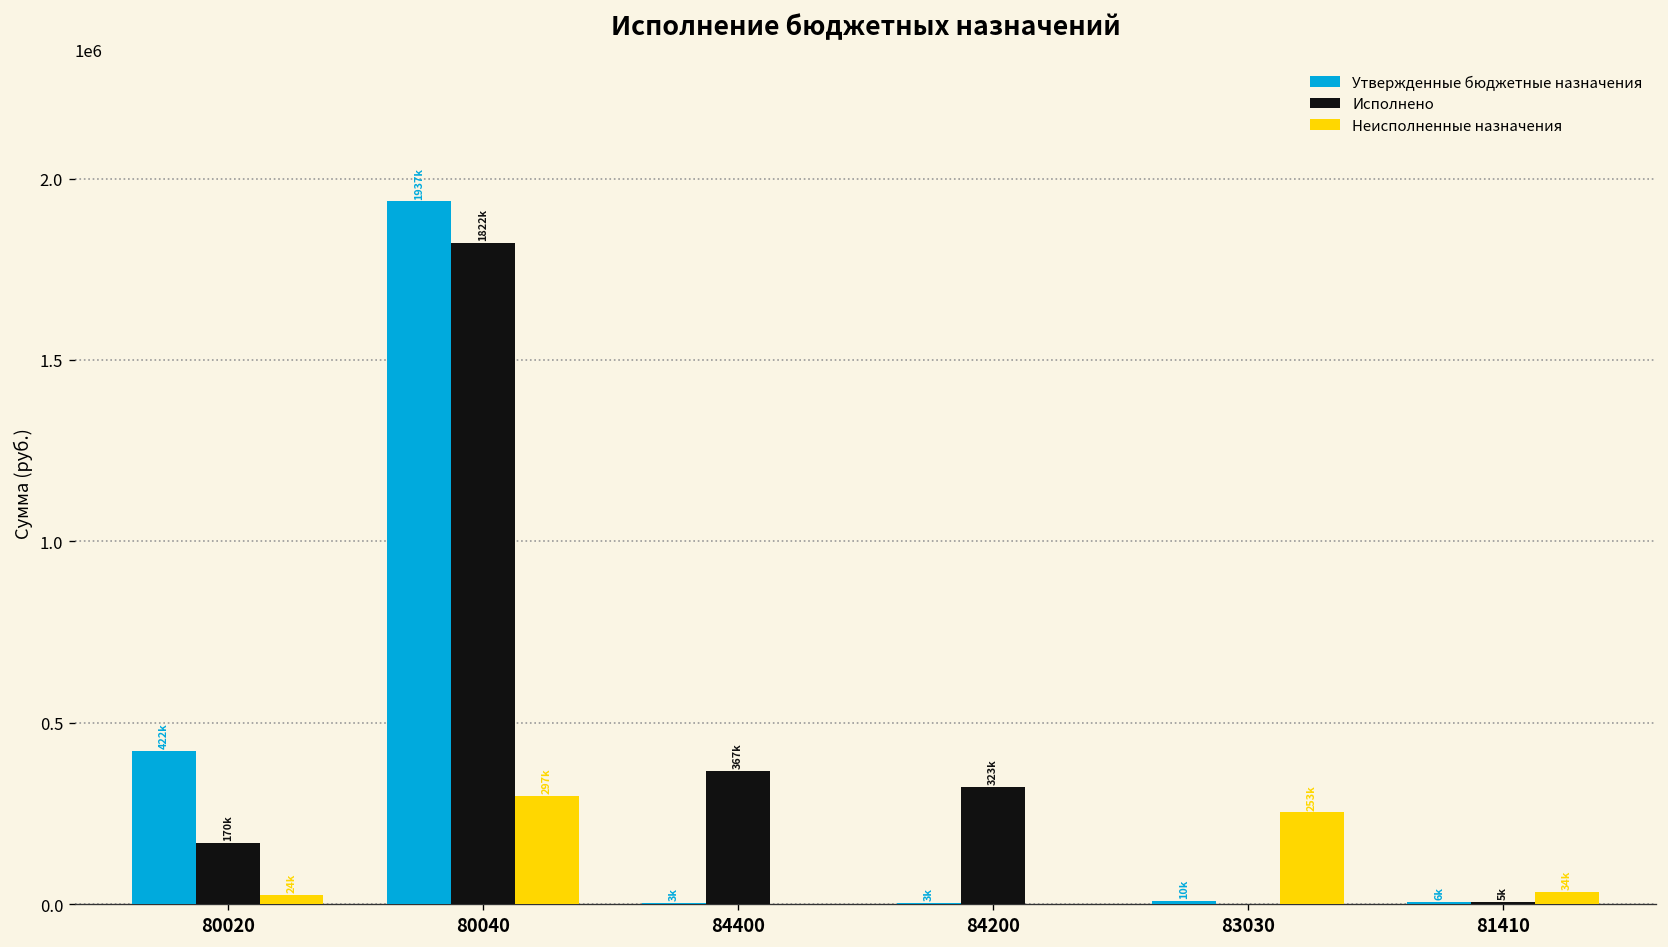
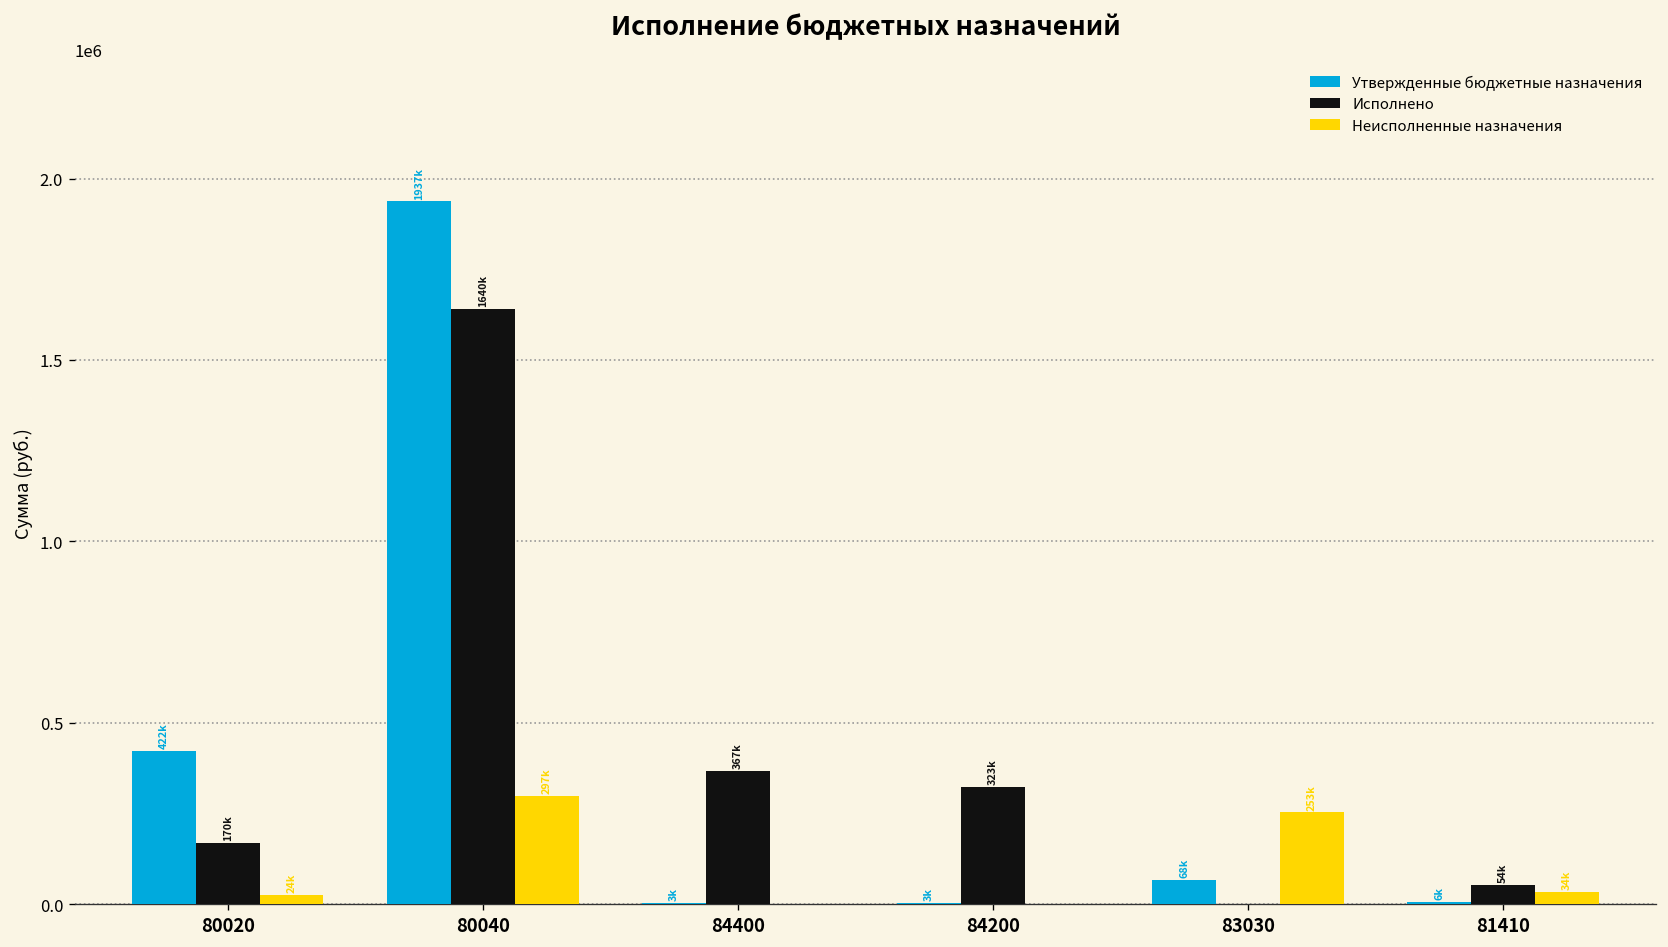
Исполнено, 80040: 1822k -> 1640k
Утвержденные бюджетные назначения, 83030: 10k -> 68k
Исполнено, 81410: 5k -> 54k
